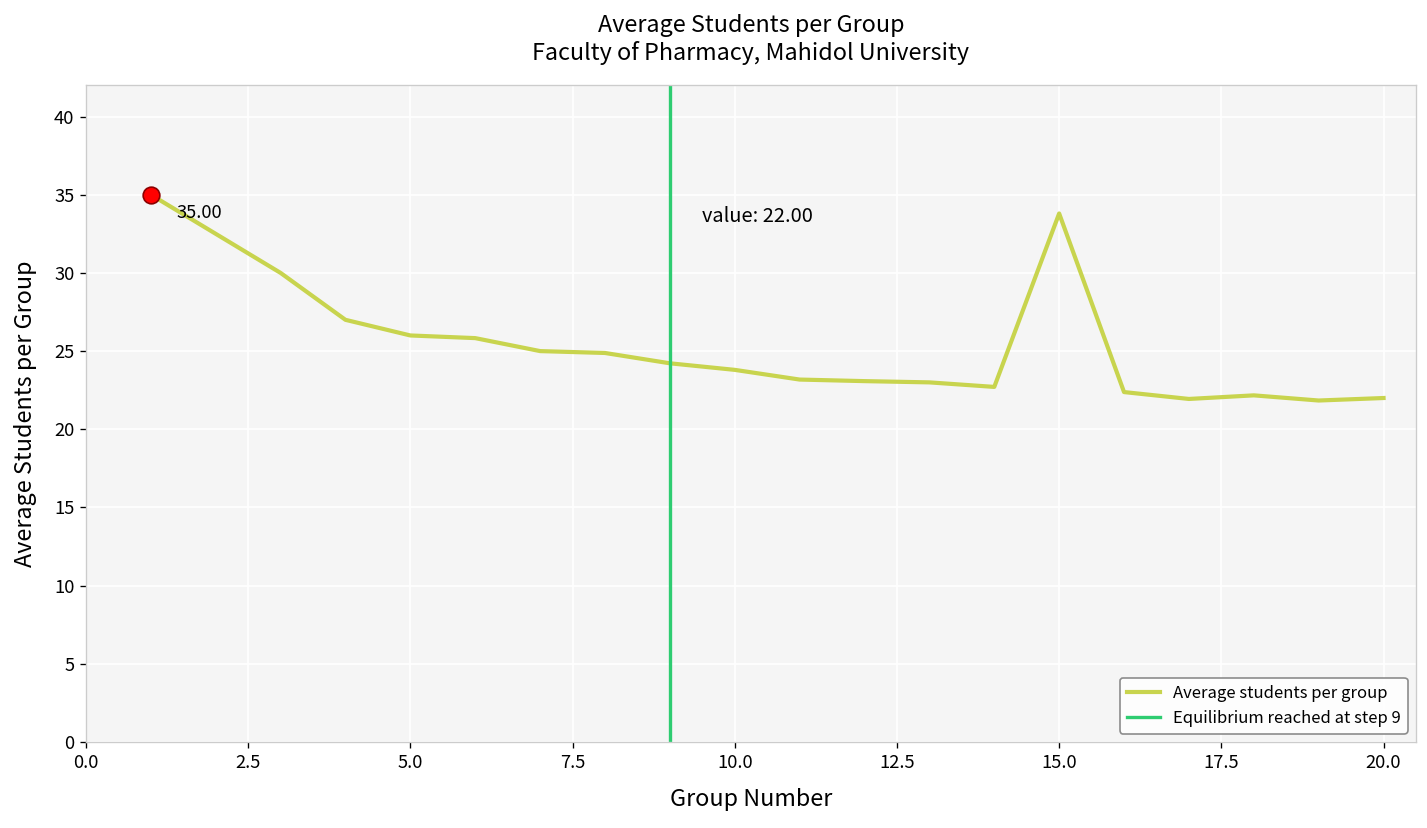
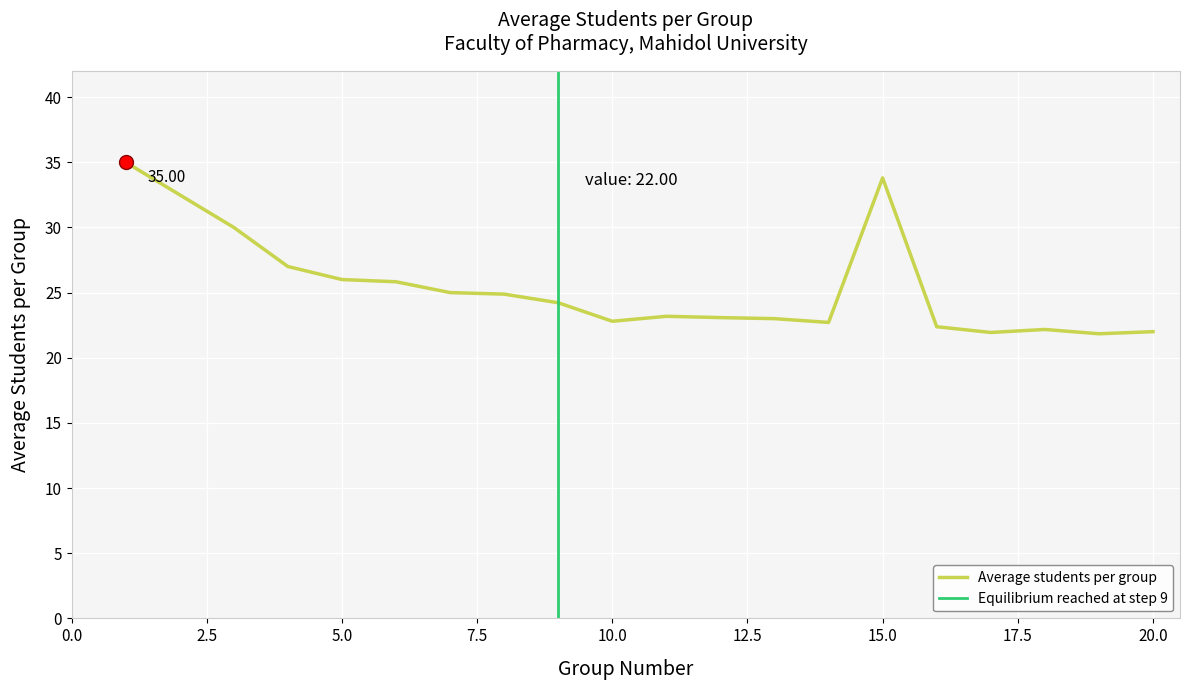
Average students per group, 10.0: 23.8 -> 22.8
